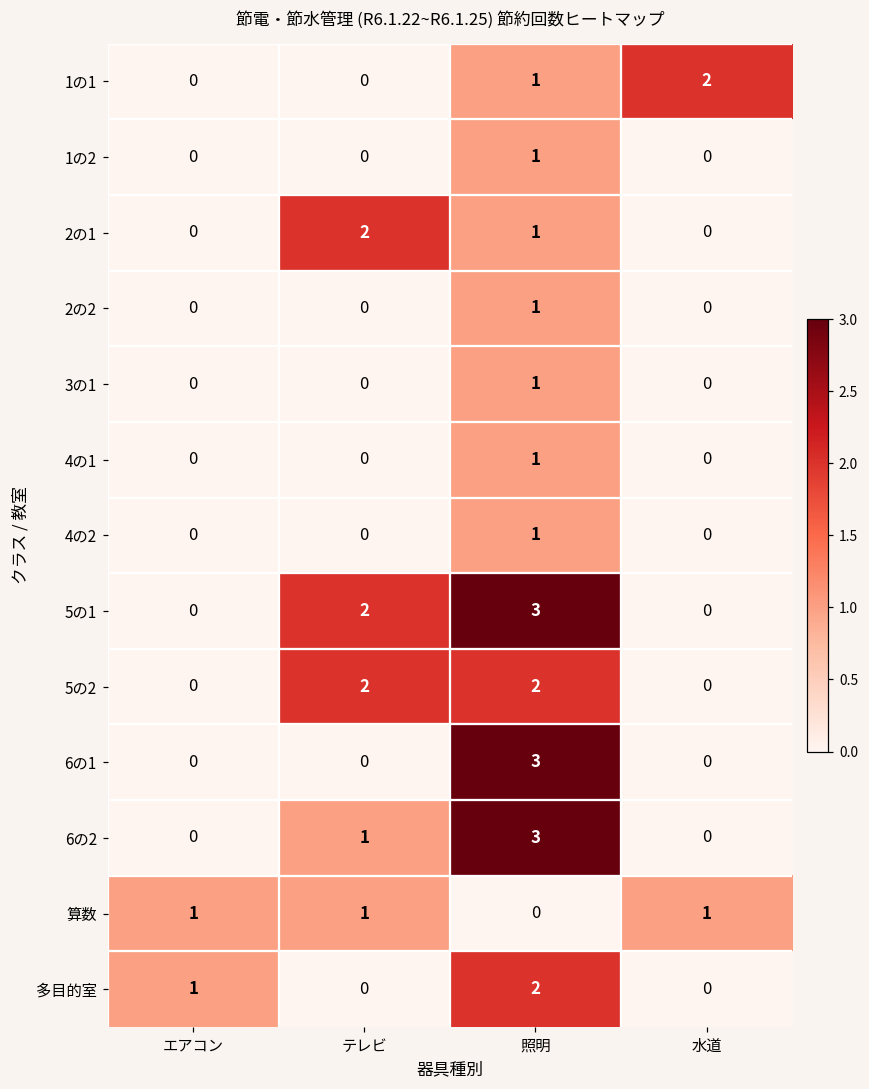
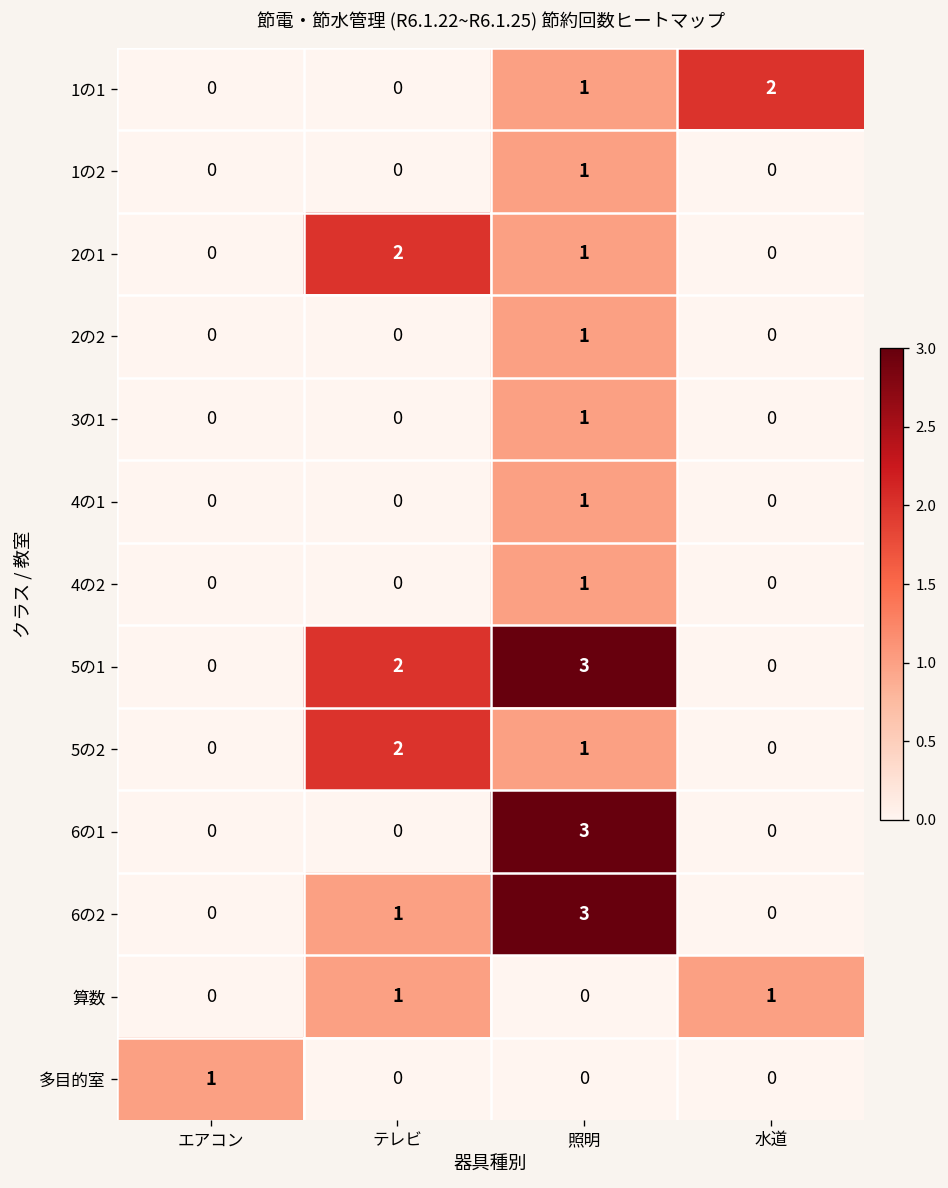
5の2, 照明: 2 -> 1
算数, エアコン: 1 -> 0
多目的室, 照明: 2 -> 0
